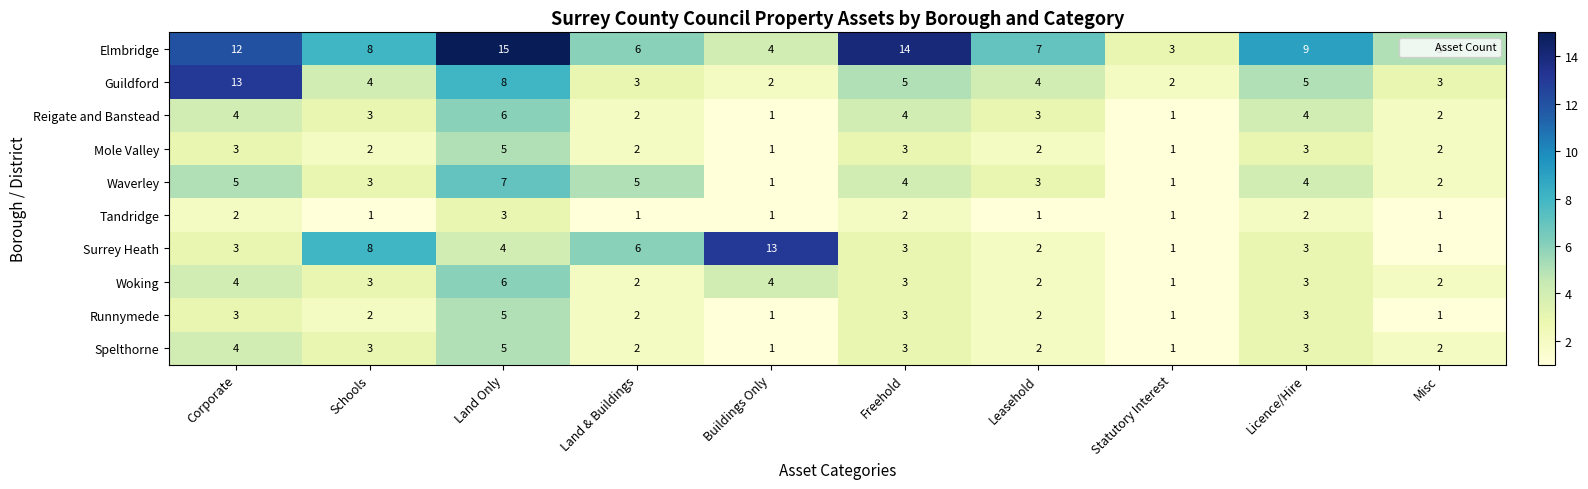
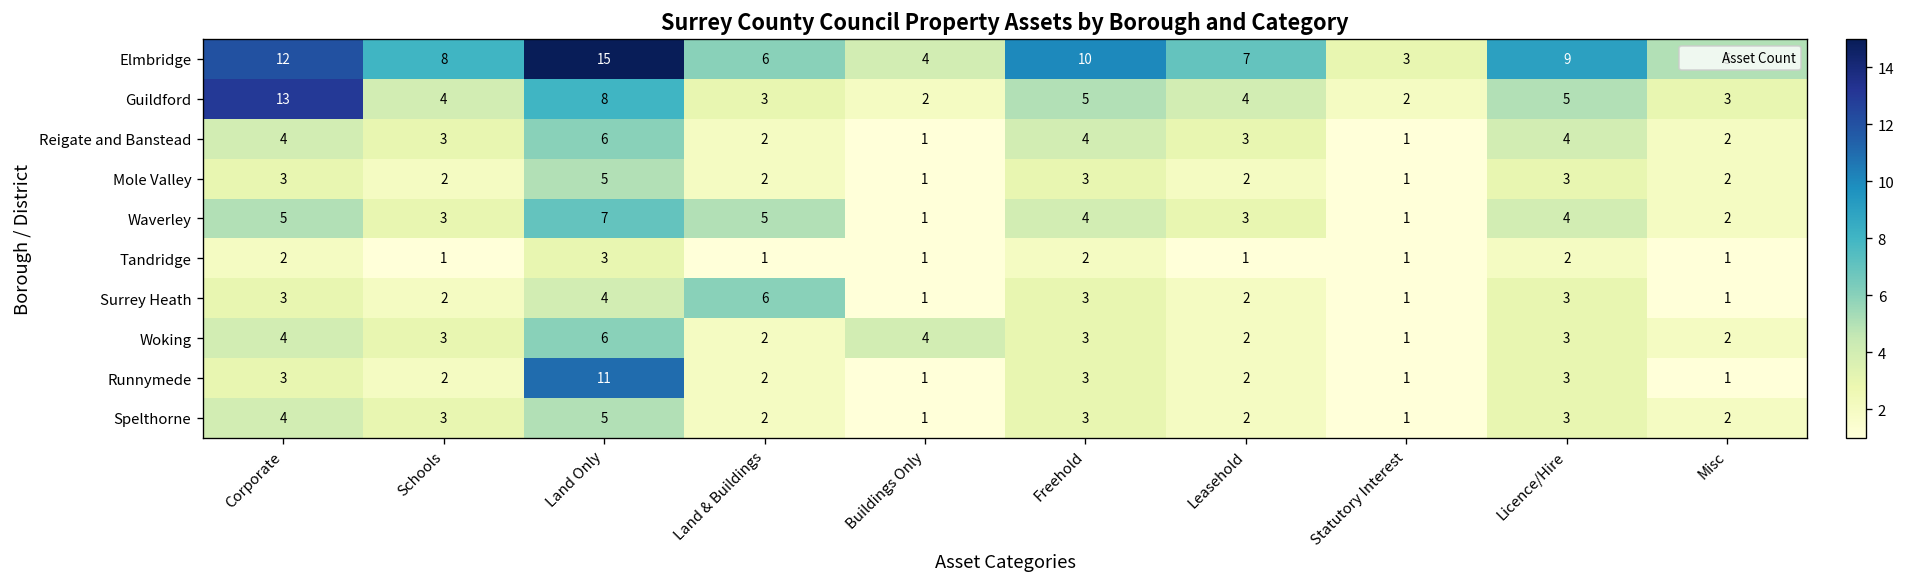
Elmbridge, Freehold: 14 -> 10
Surrey Heath, Schools: 8 -> 2
Surrey Heath, Buildings Only: 13 -> 1
Runnymede, Land Only: 5 -> 11
